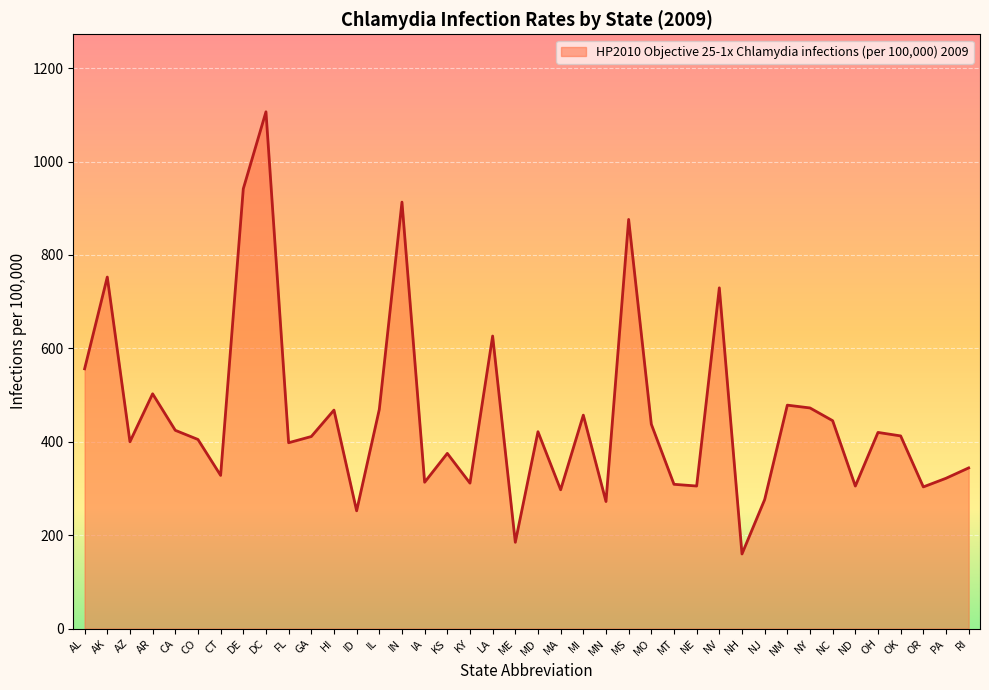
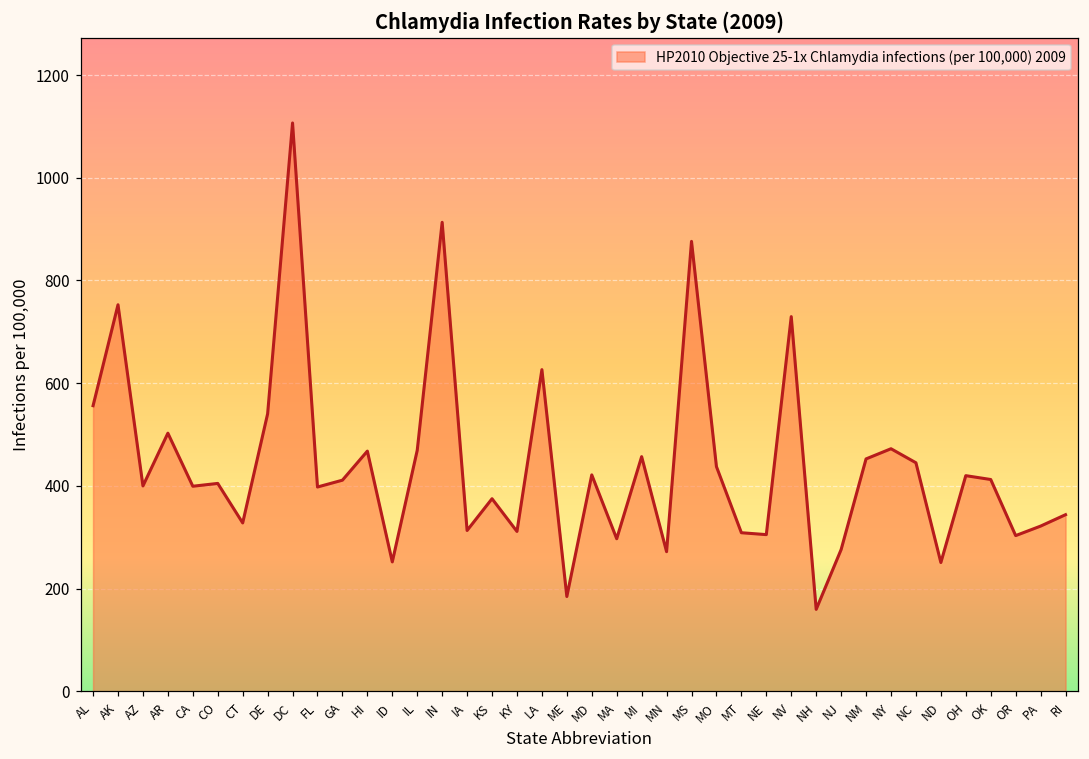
CA: 420 -> 400
DE: 940 -> 540
NM: 480 -> 450
ND: 310 -> 250
